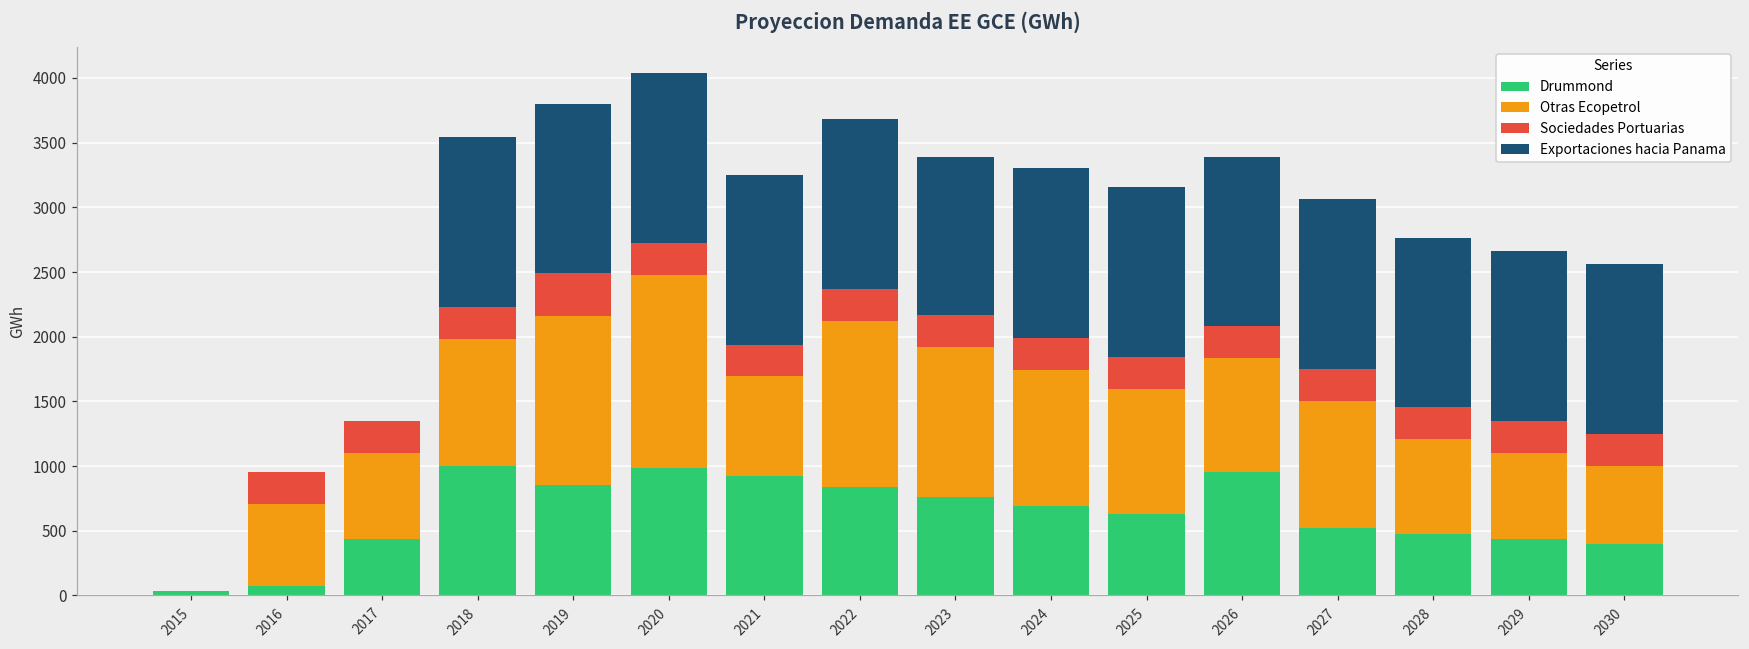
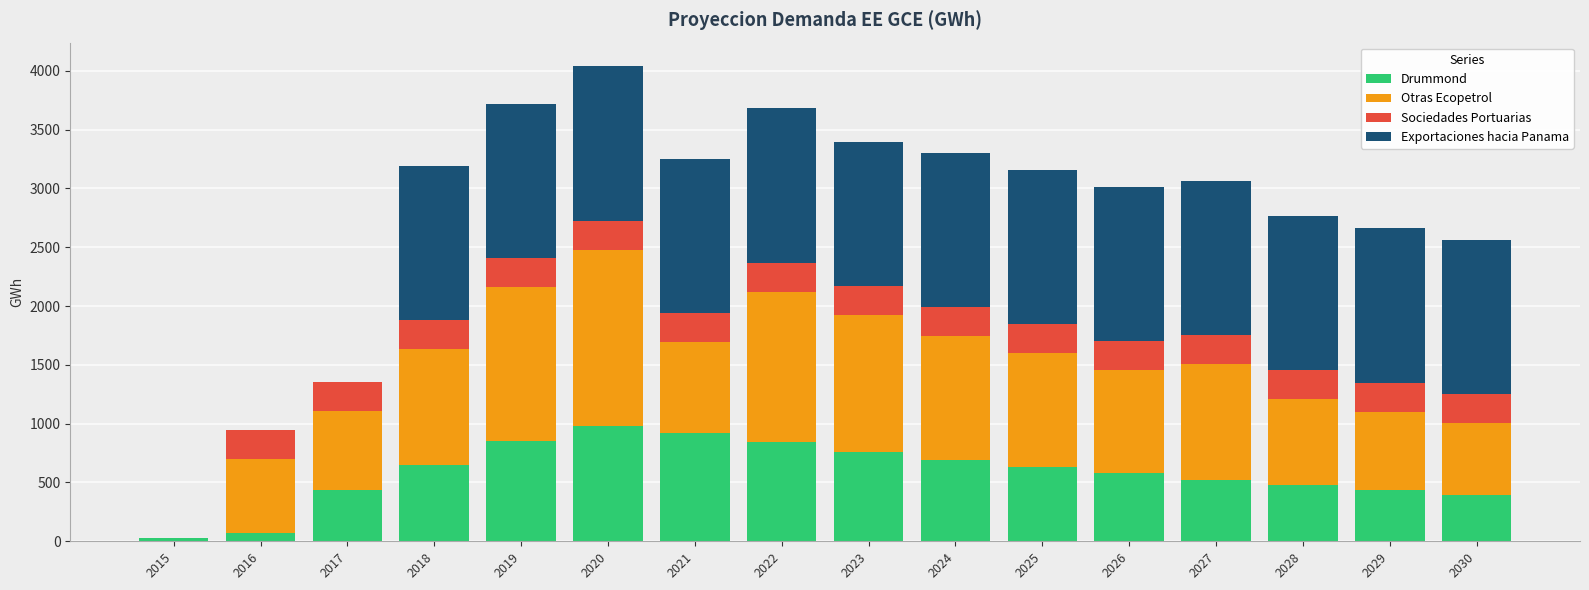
Drummond, 2018: 1000 -> 650
Sociedades Portuarias, 2019: 330 -> 250
Drummond, 2026: 950 -> 580
